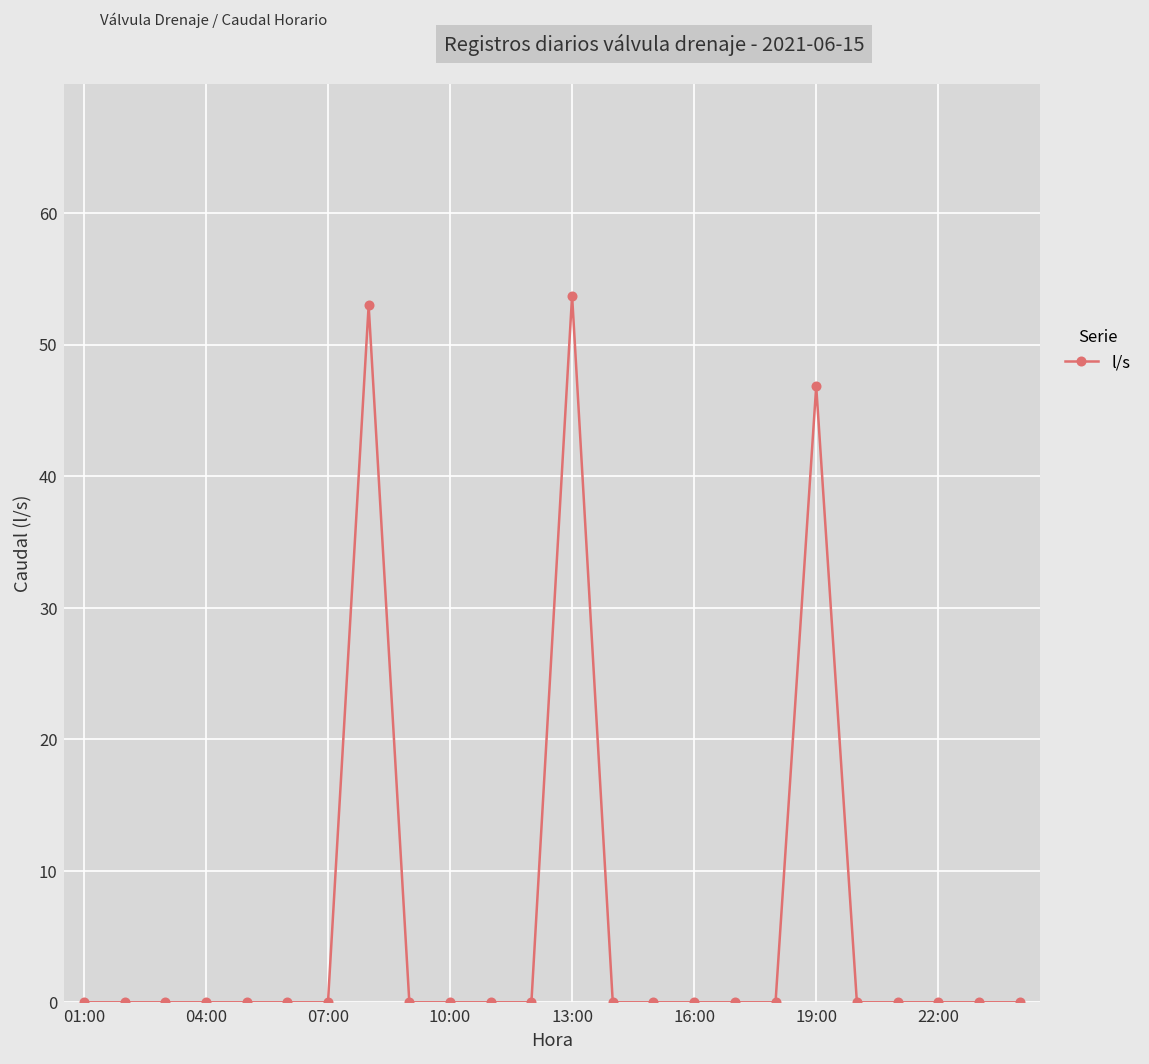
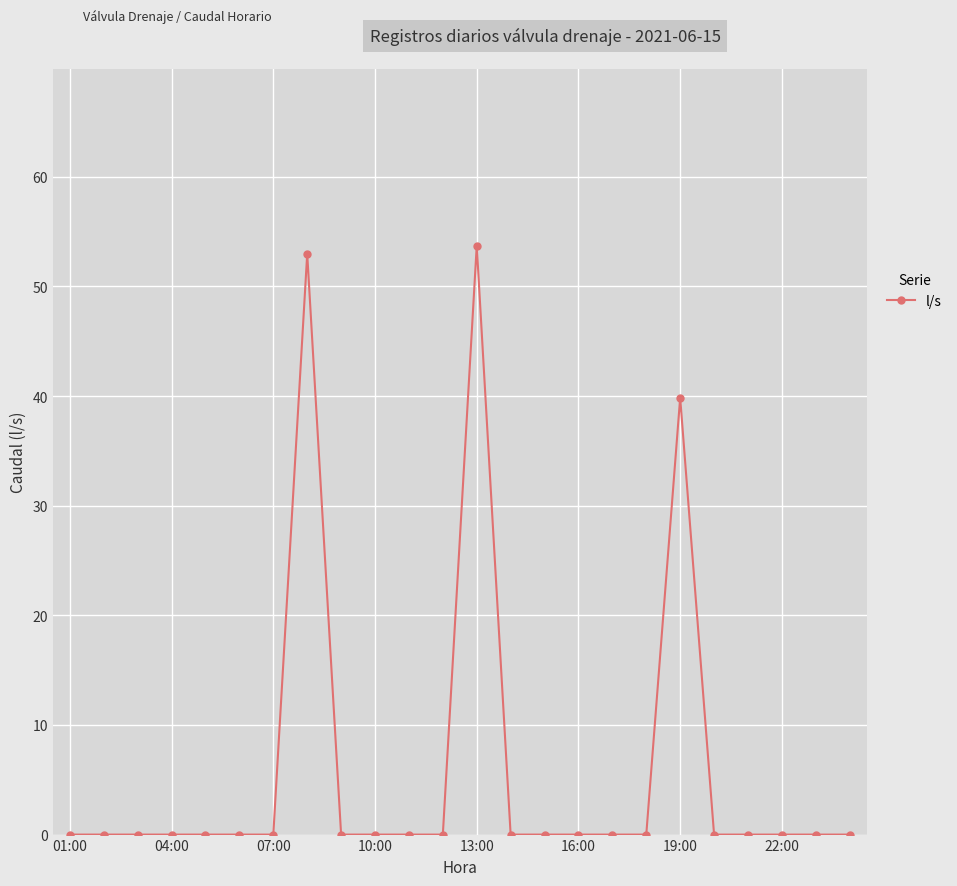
19:00: 46.8 -> 39.9
